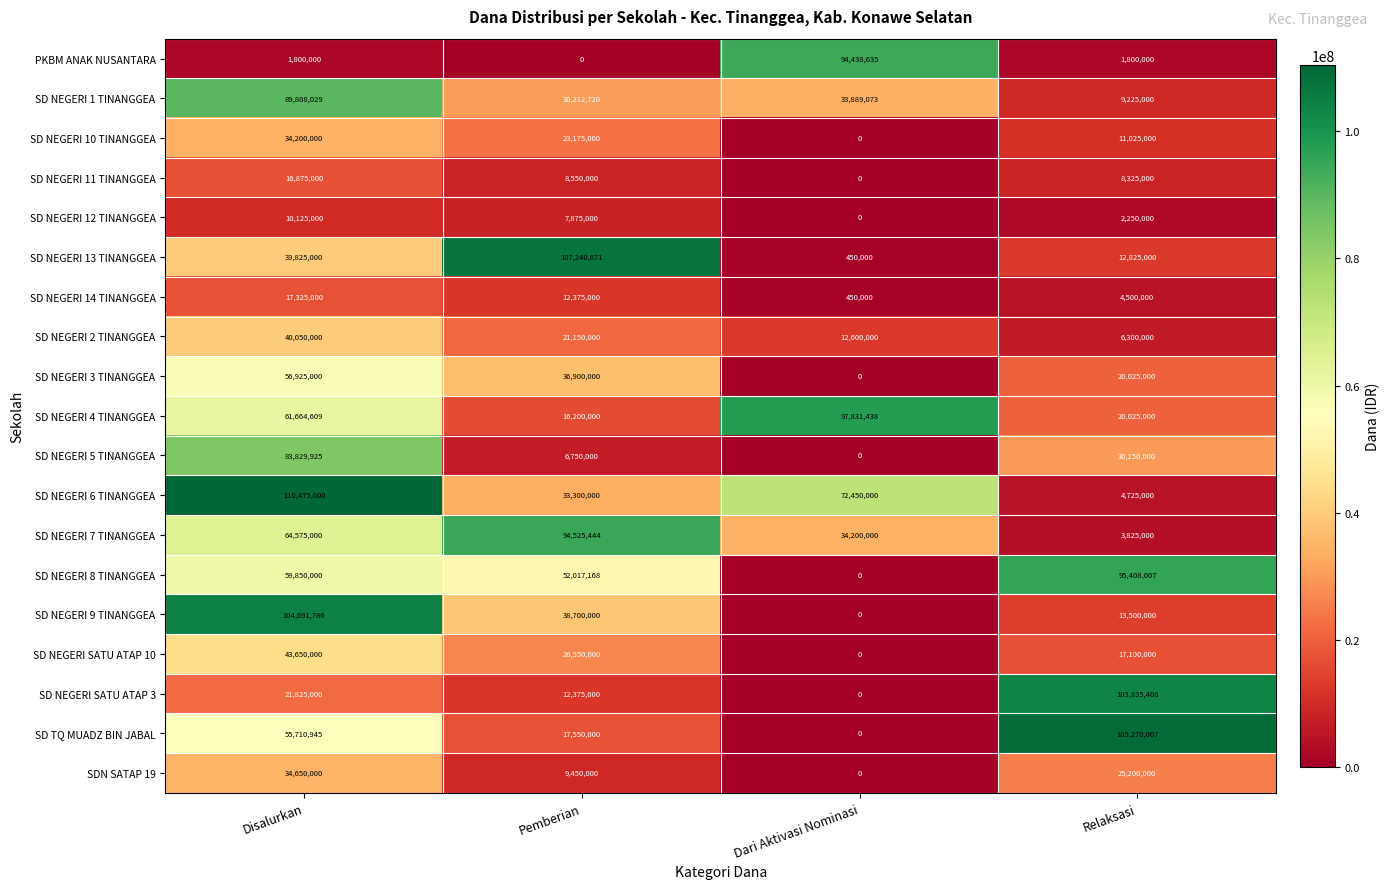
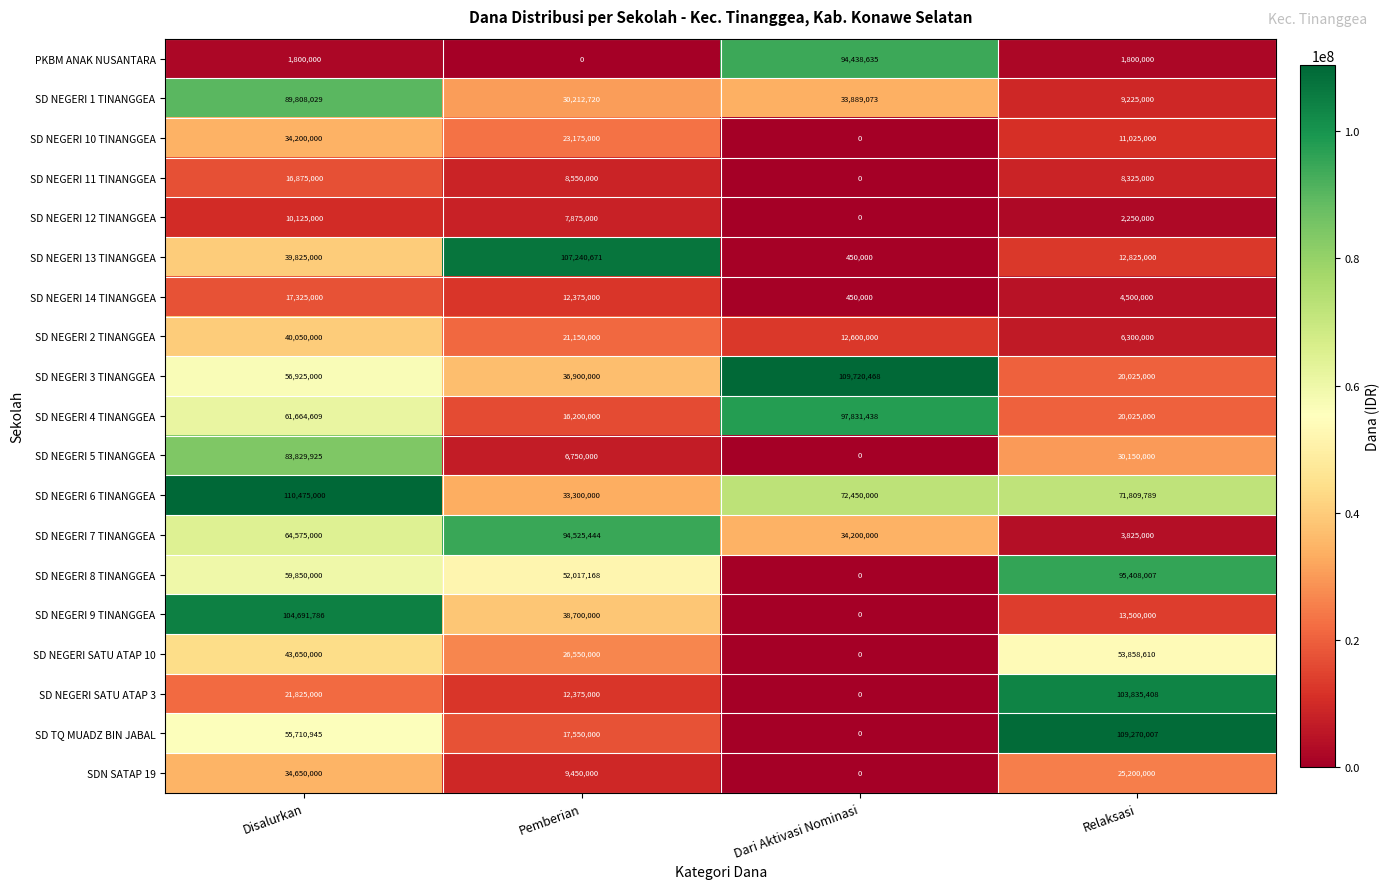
SD NEGERI 3 TINANGGEA, Dari Aktivasi Nominasi: 0 -> 109,720,468
SD NEGERI 6 TINANGGEA, Relaksasi: 4,725,000 -> 71,809,789
SD NEGERI SATU ATAP 10, Relaksasi: 17,100,000 -> 53,858,610
